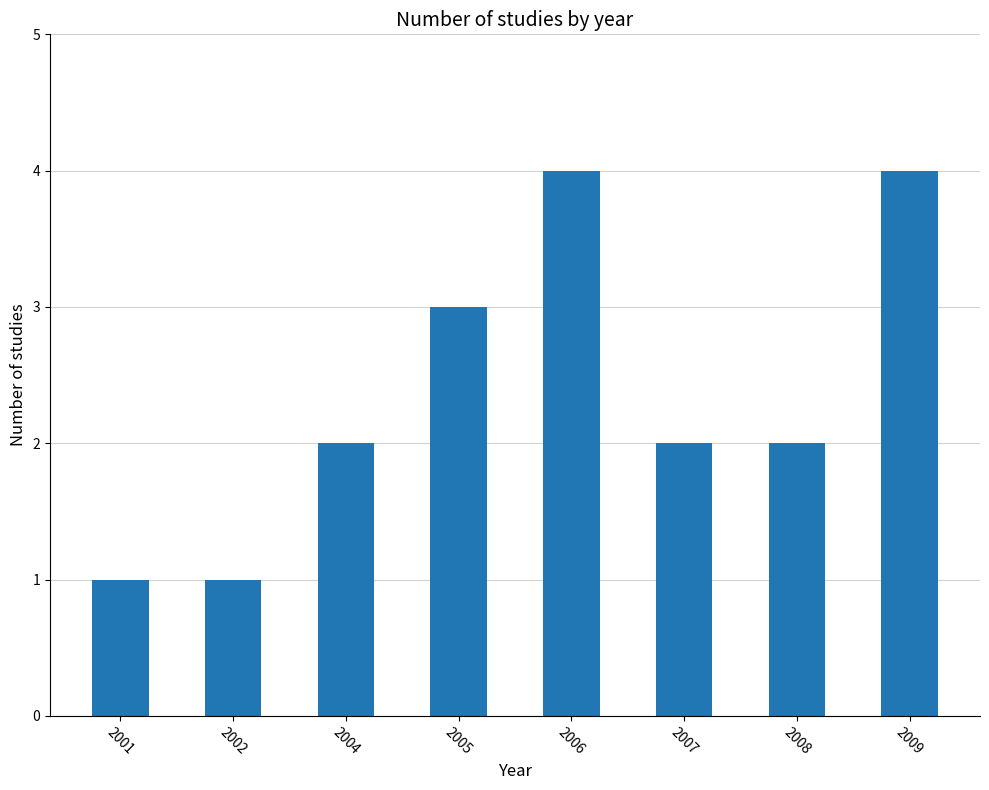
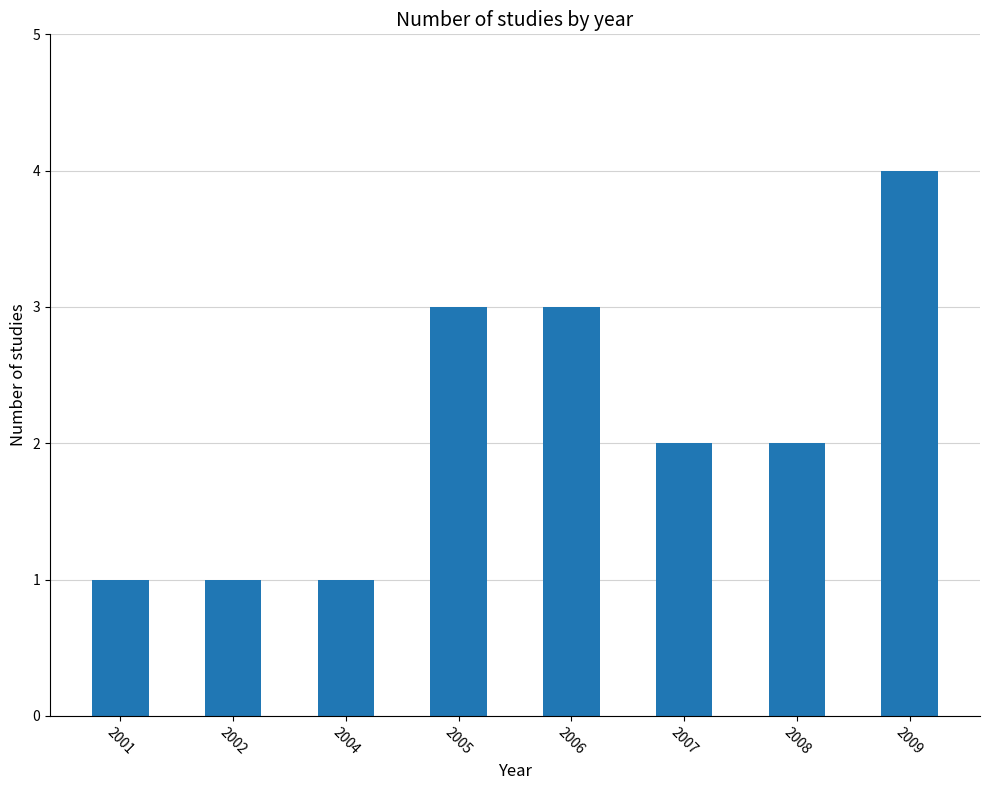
2004: 2 -> 1
2006: 4 -> 3
